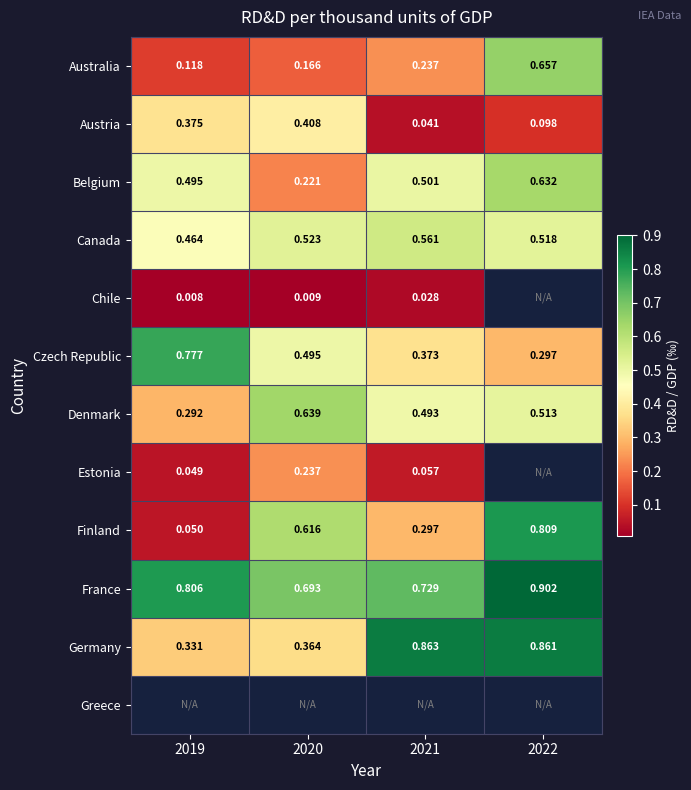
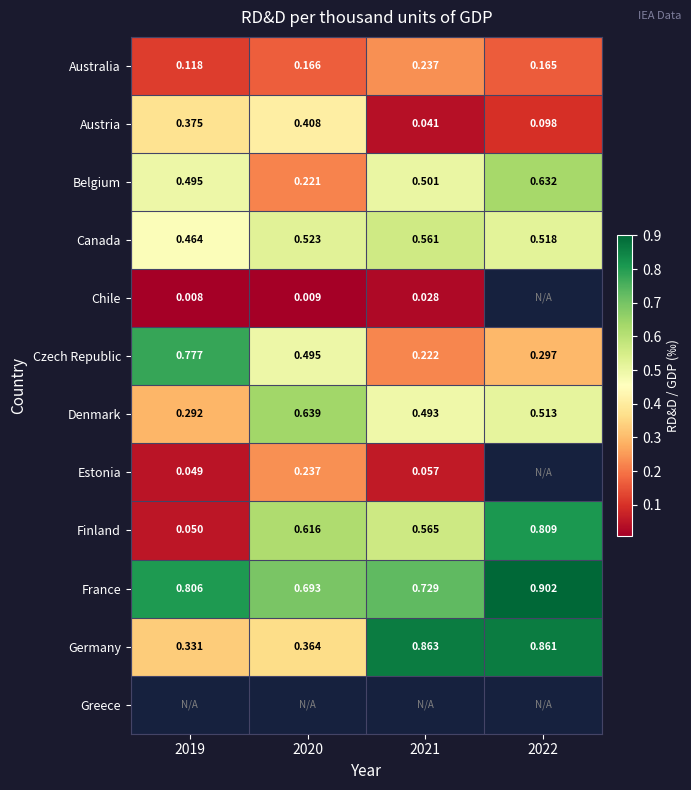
Australia, 2022: 0.657 -> 0.165
Czech Republic, 2021: 0.373 -> 0.222
Finland, 2021: 0.297 -> 0.565
